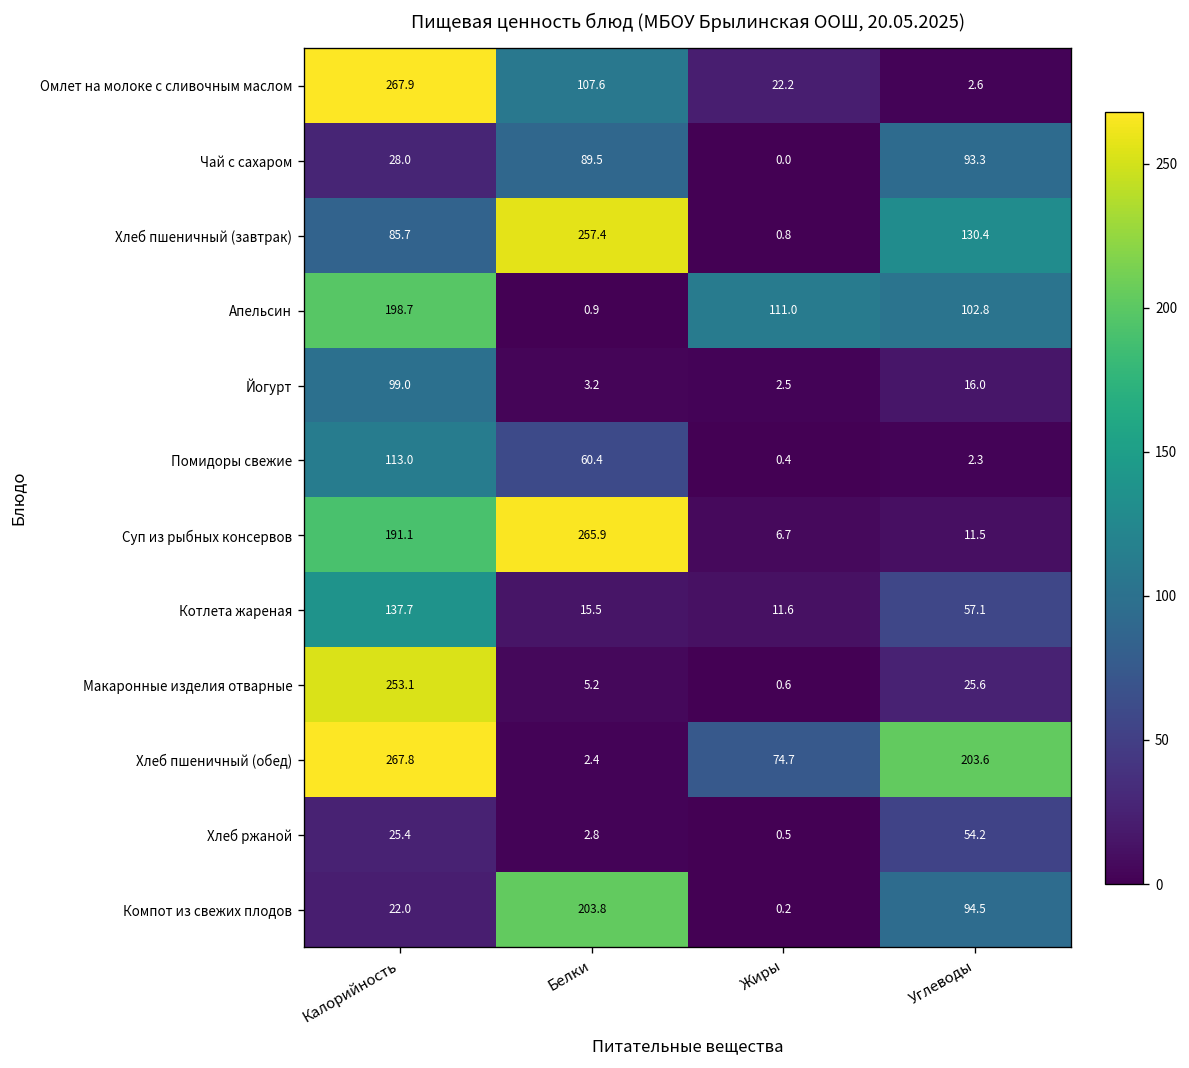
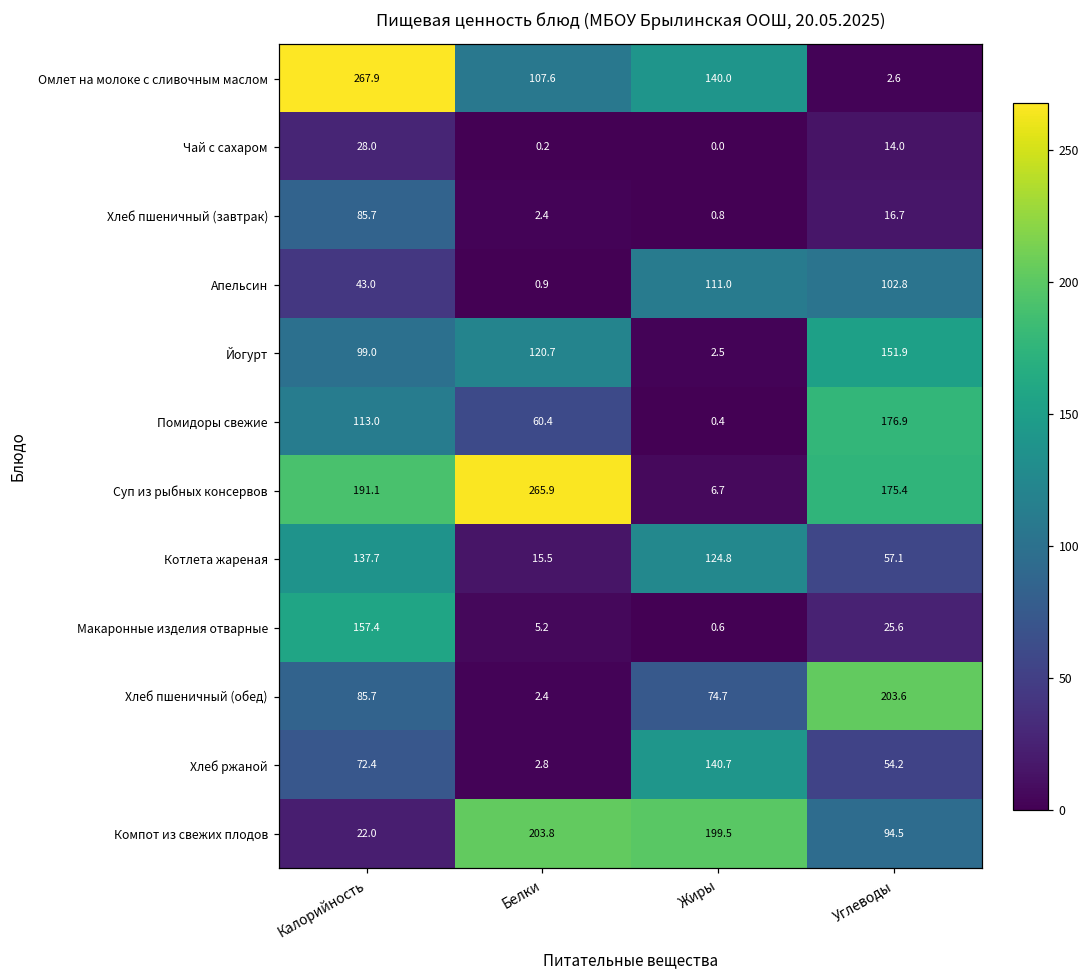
Омлет на молоке с сливочным маслом, Жиры: 22.2 -> 140.0
Чай с сахаром, Белки: 89.5 -> 0.2
Чай с сахаром, Углеводы: 93.3 -> 14.0
Хлеб пшеничный (завтрак), Белки: 257.4 -> 2.4
Хлеб пшеничный (завтрак), Углеводы: 130.4 -> 16.7
Апельсин, Калорийность: 198.7 -> 43.0
Йогурт, Белки: 3.2 -> 120.7
Йогурт, Углеводы: 16.0 -> 151.9
Помидоры свежие, Углеводы: 2.3 -> 176.9
Суп из рыбных консервов, Углеводы: 11.5 -> 175.4
Котлета жареная, Жиры: 11.6 -> 124.8
Макаронные изделия отварные, Калорийность: 253.1 -> 157.4
Хлеб пшеничный (обед), Калорийность: 267.8 -> 85.7
Хлеб ржаной, Калорийность: 25.4 -> 72.4
Хлеб ржаной, Жиры: 0.5 -> 140.7
Компот из свежих плодов, Жиры: 0.2 -> 199.5
